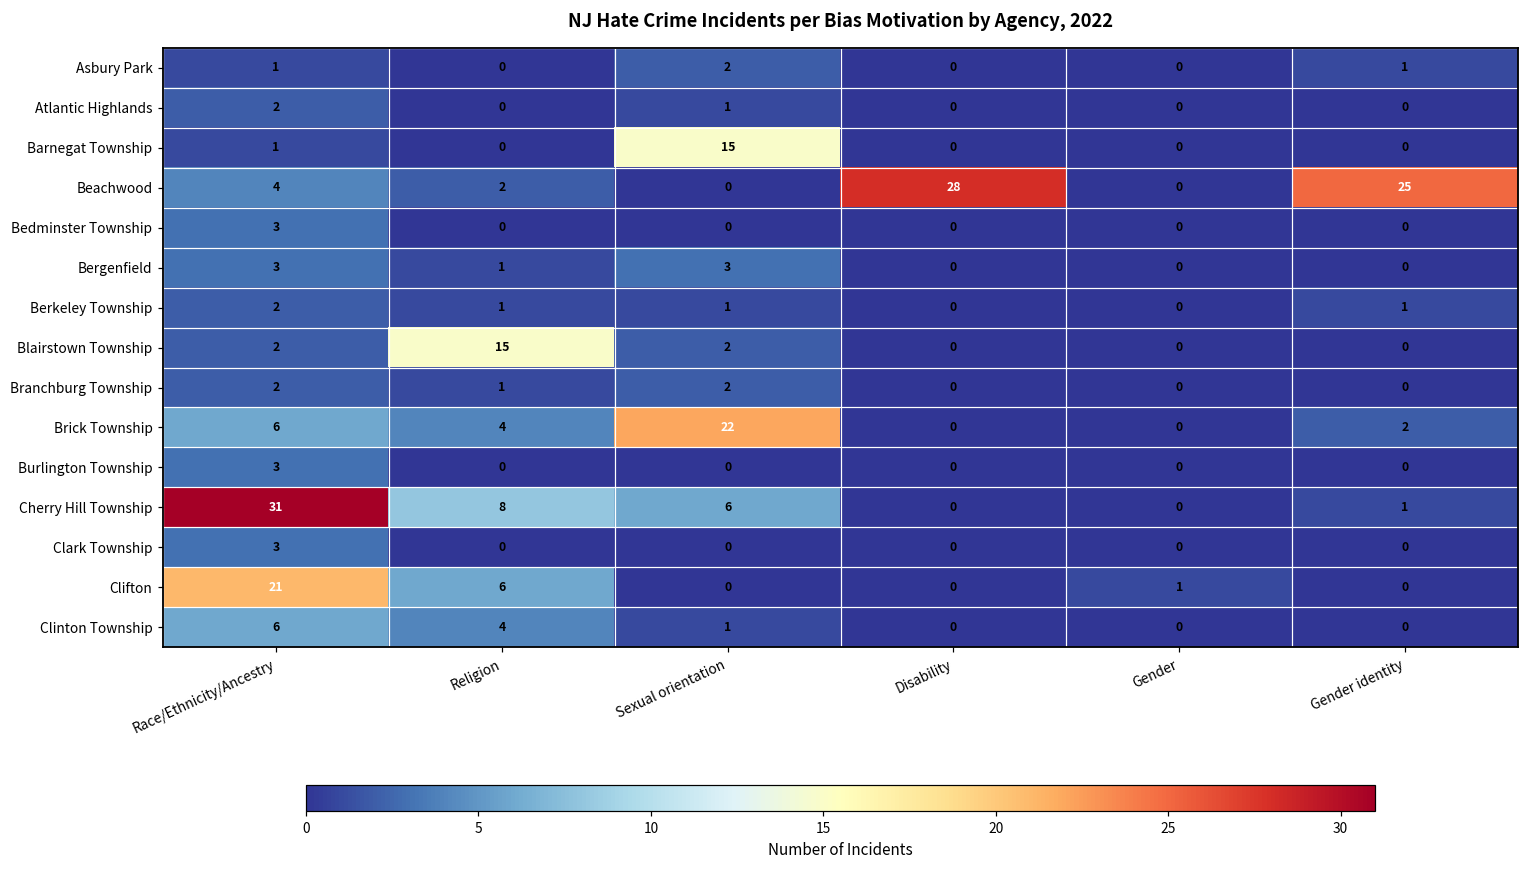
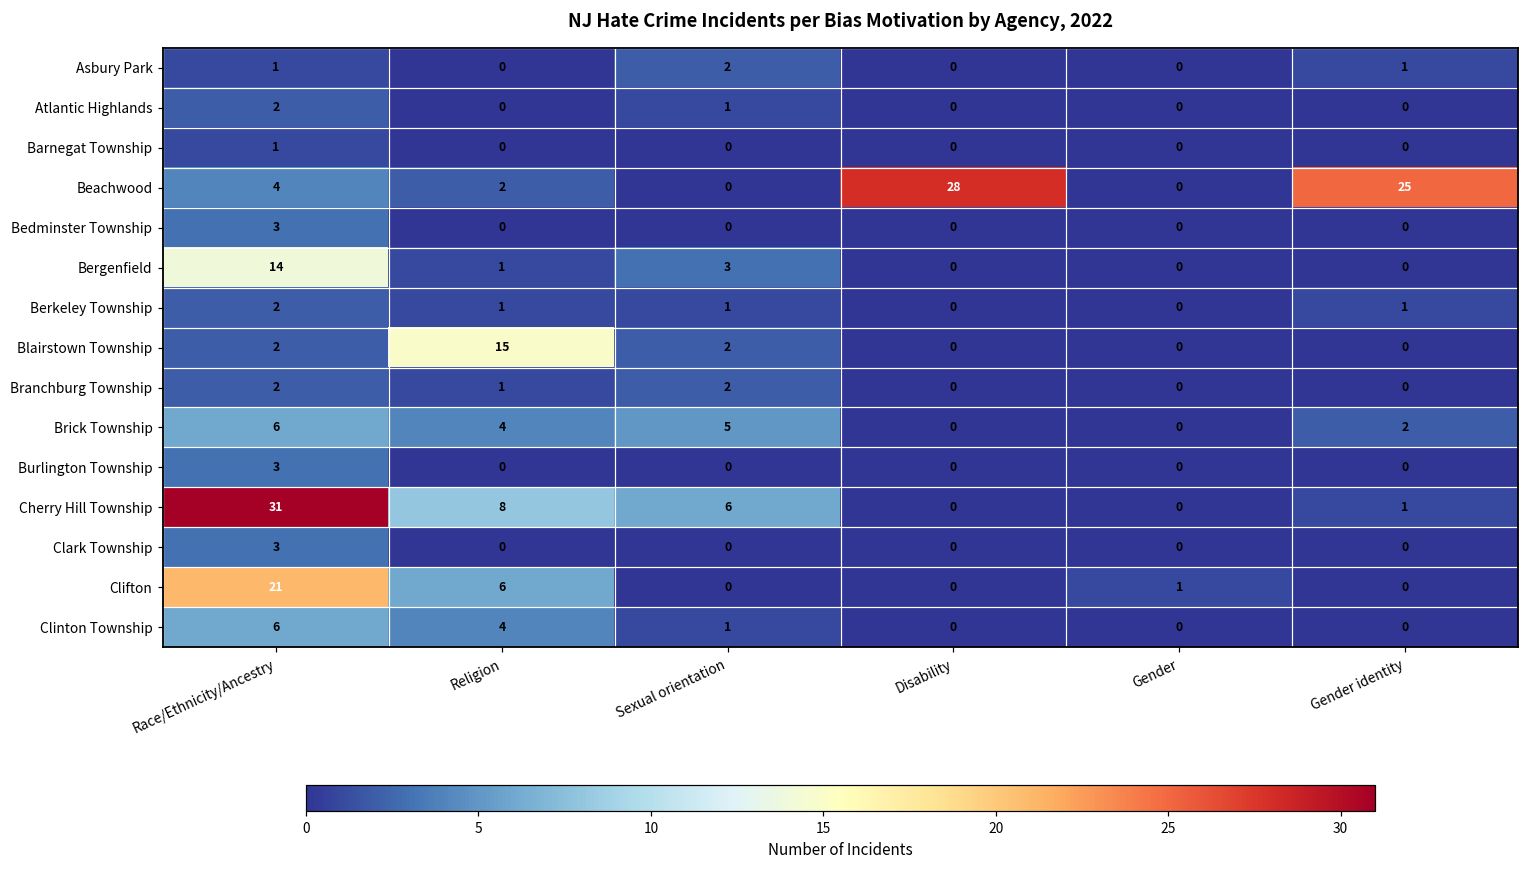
Barnegat Township, Sexual orientation: 15 -> 0
Bergenfield, Race/Ethnicity/Ancestry: 3 -> 14
Brick Township, Sexual orientation: 22 -> 5
